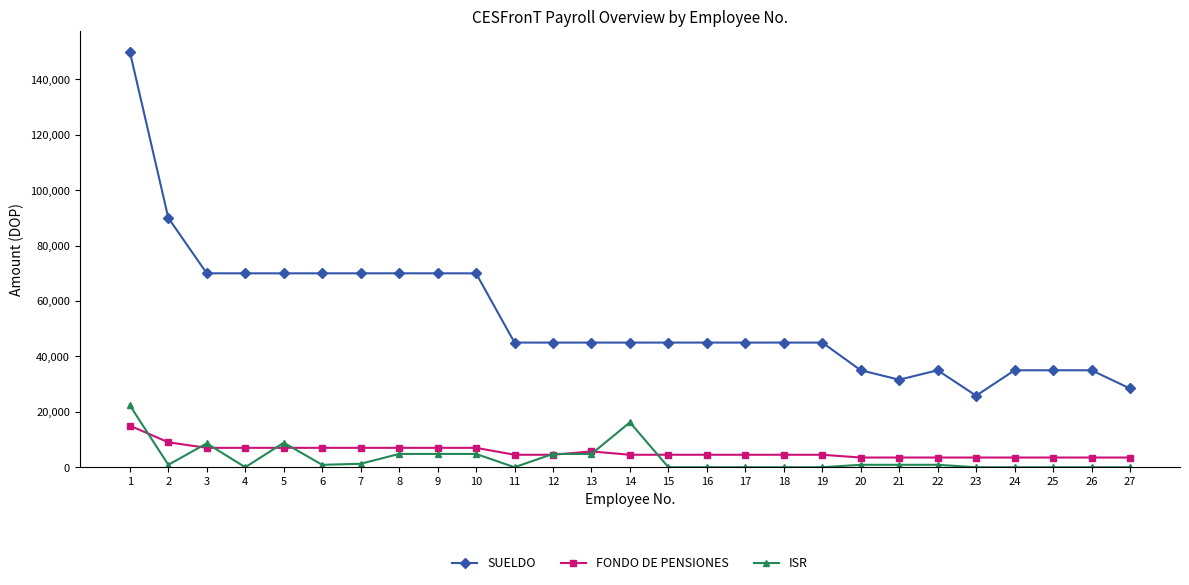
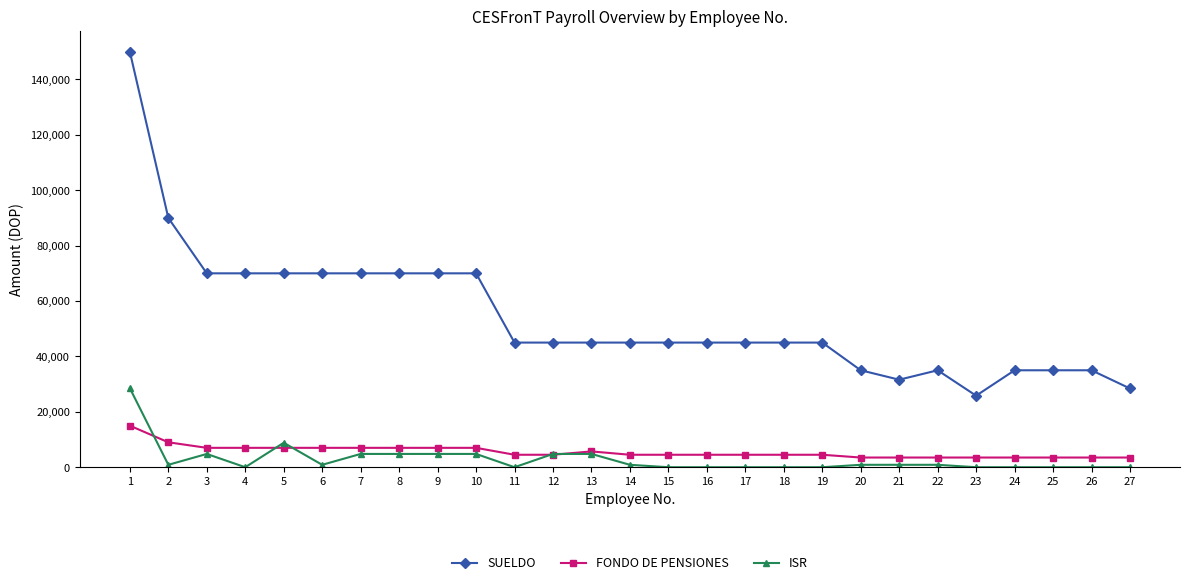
ISR, 1: 22,000 -> 29,000
ISR, 3: 9,000 -> 5,000
ISR, 7: 1,000 -> 5,000
ISR, 14: 16,000 -> 1,000
